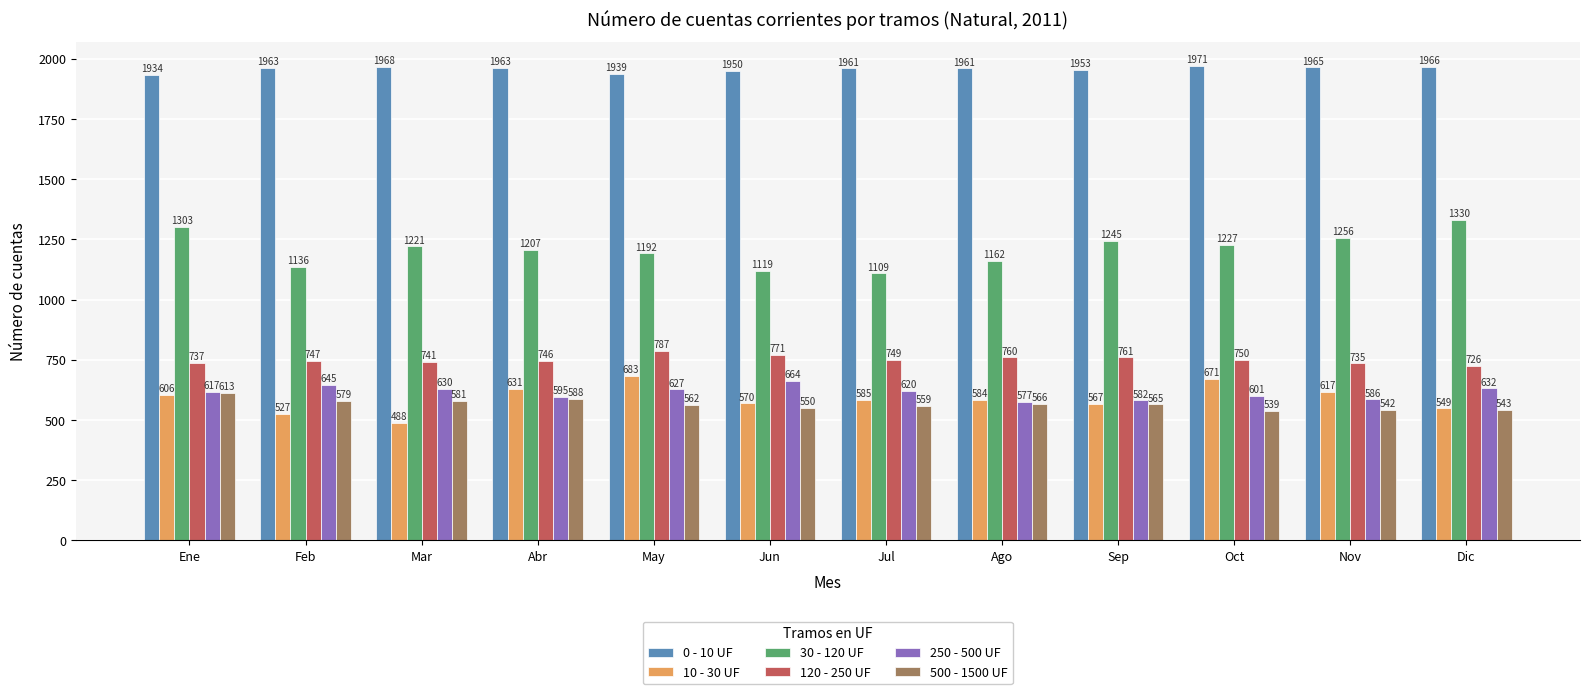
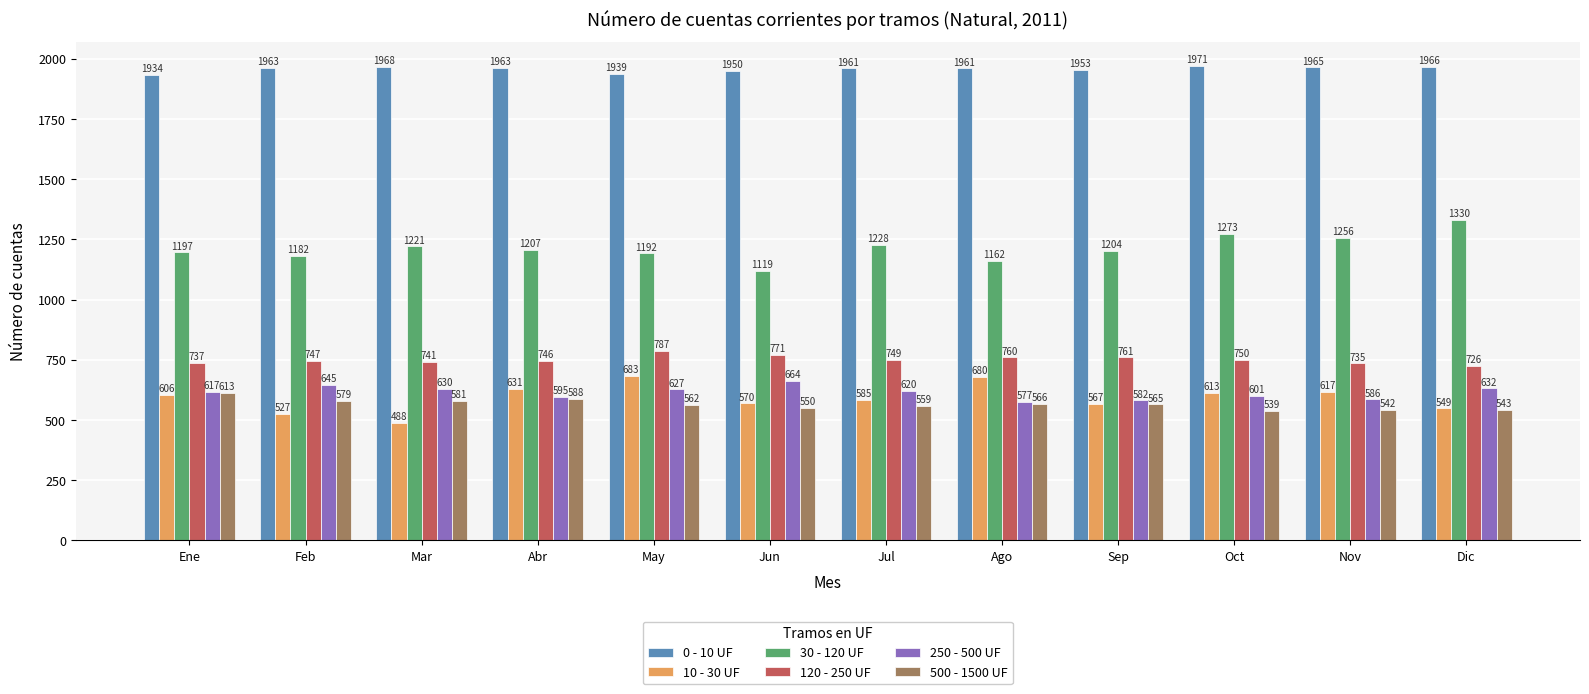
30 - 120 UF, Ene: 1303 -> 1197
30 - 120 UF, Feb: 1136 -> 1182
30 - 120 UF, Jul: 1109 -> 1228
10 - 30 UF, Ago: 584 -> 680
30 - 120 UF, Sep: 1245 -> 1204
10 - 30 UF, Oct: 671 -> 613
30 - 120 UF, Oct: 1227 -> 1273
